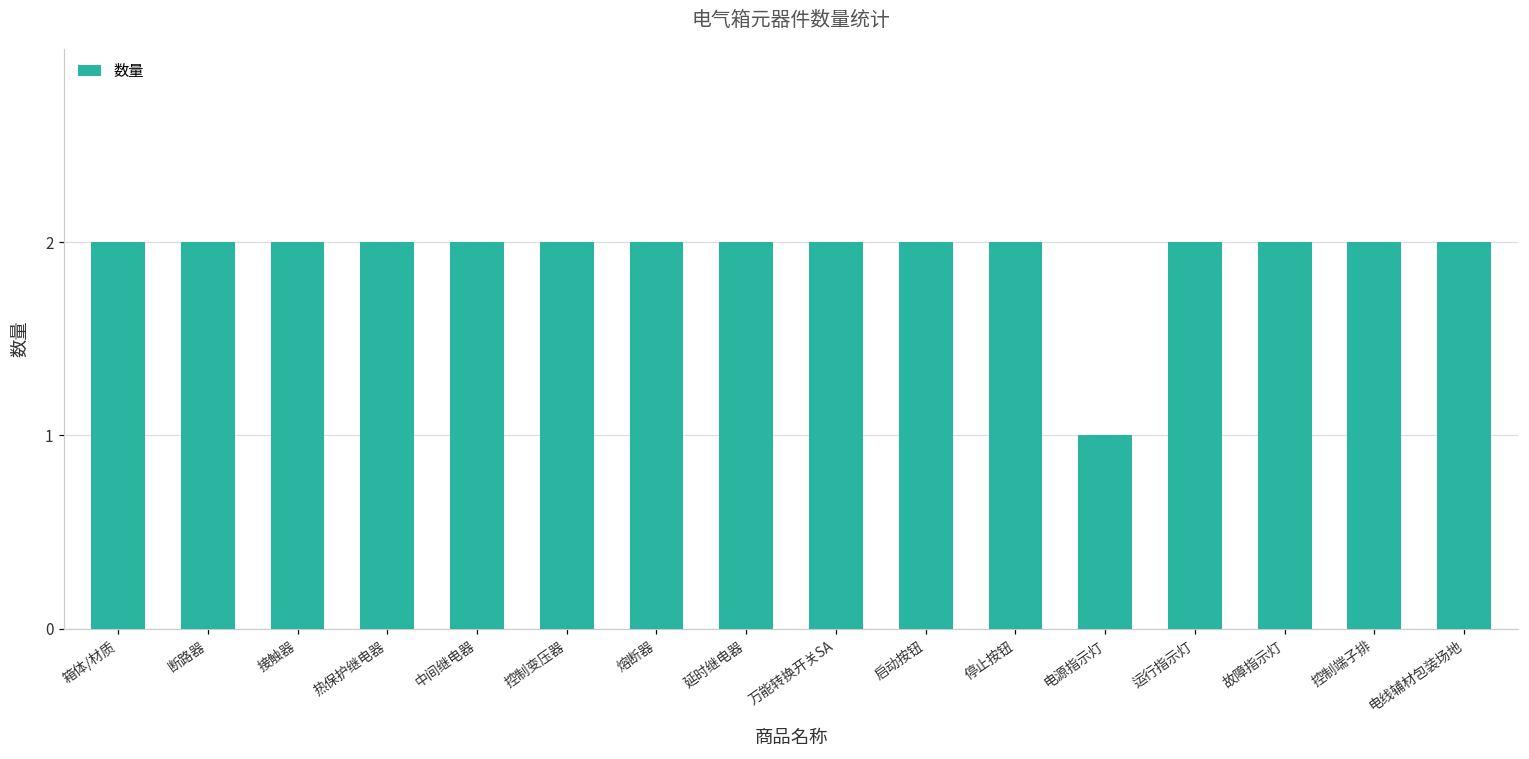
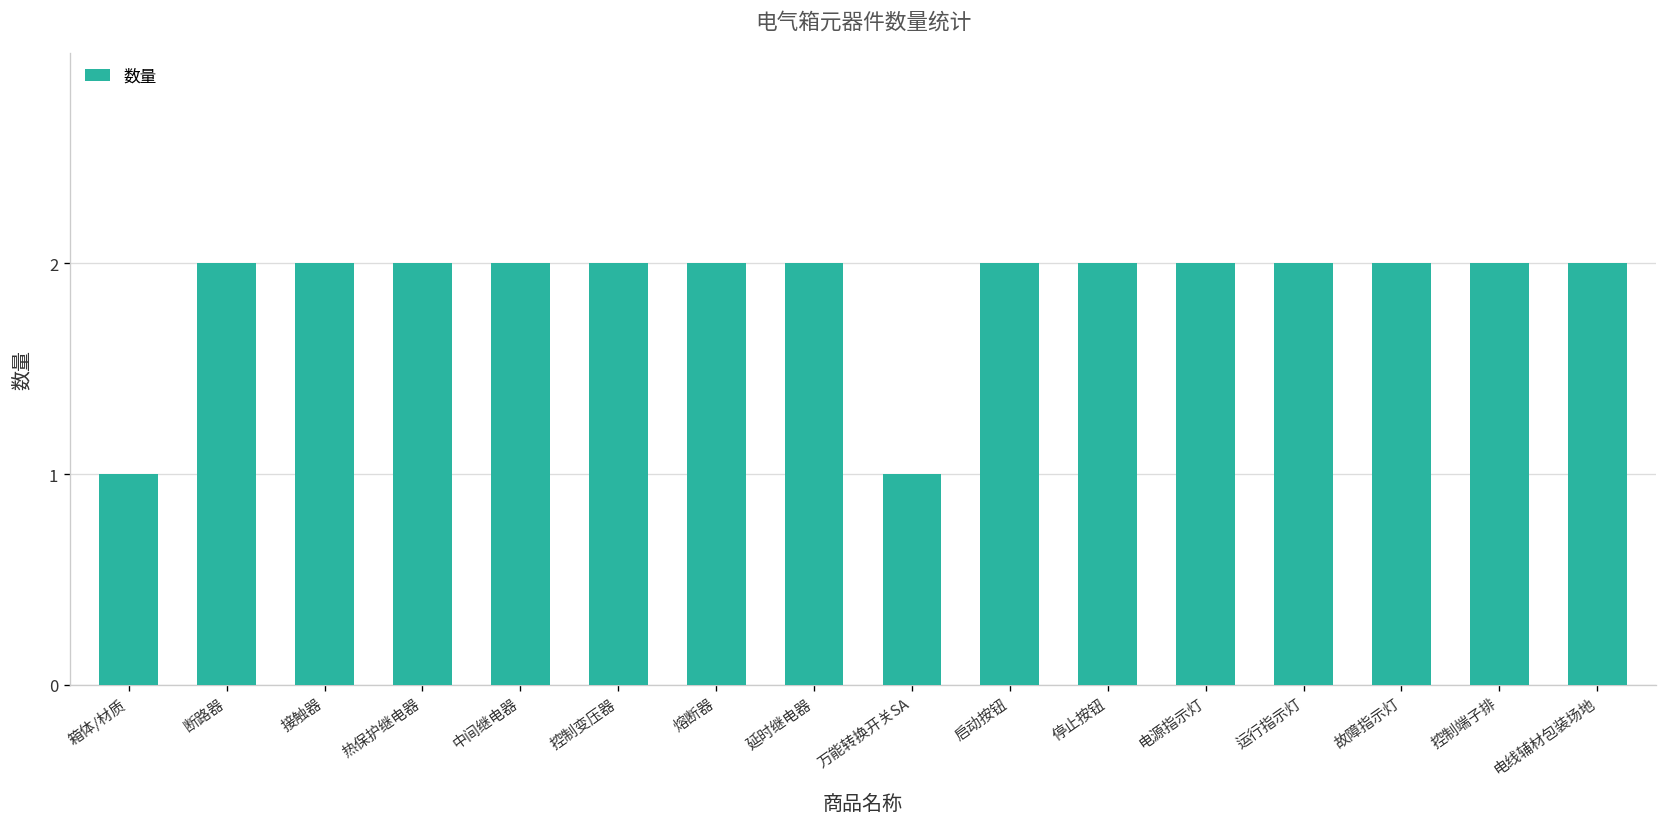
箱体/材质: 2 -> 1
万能转换开关SA: 2 -> 1
电源指示灯: 1 -> 2
